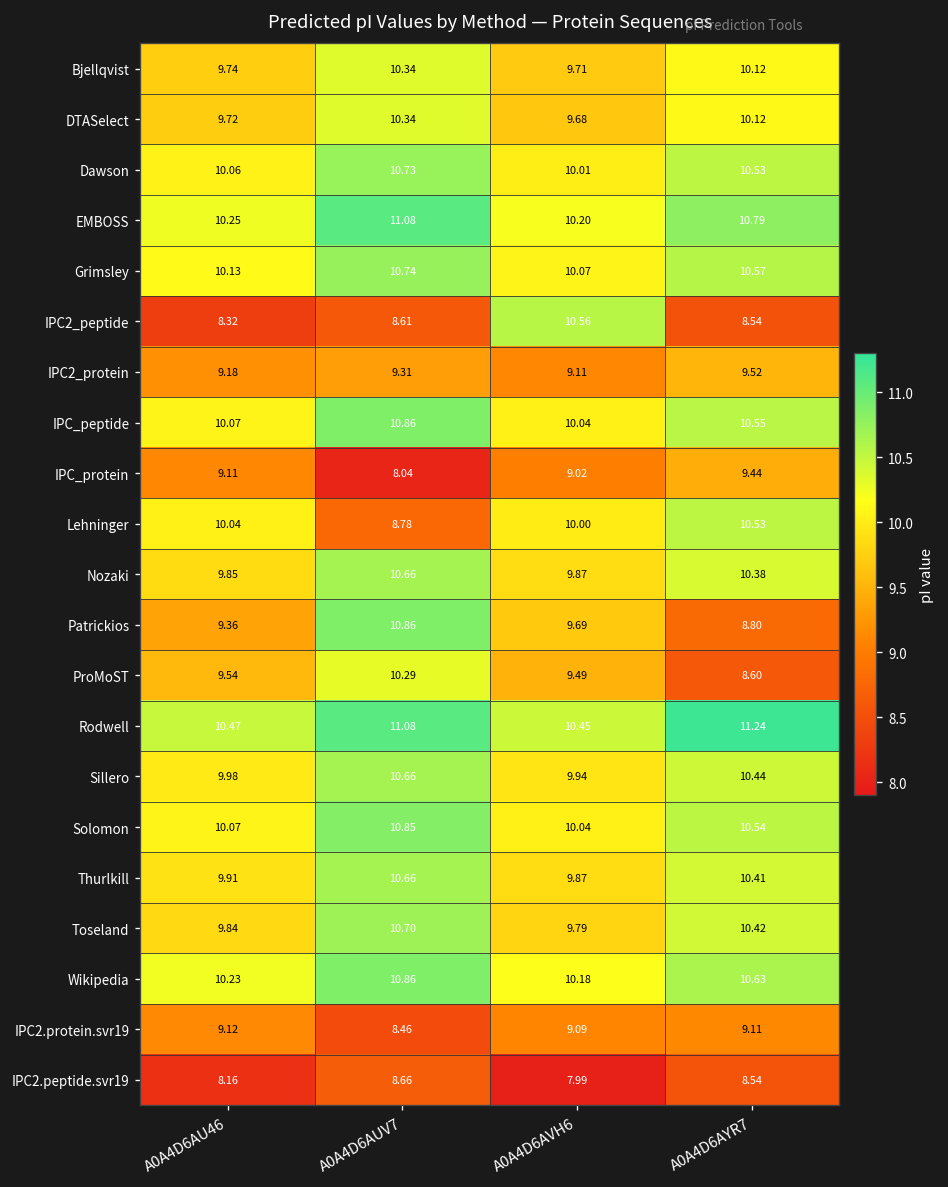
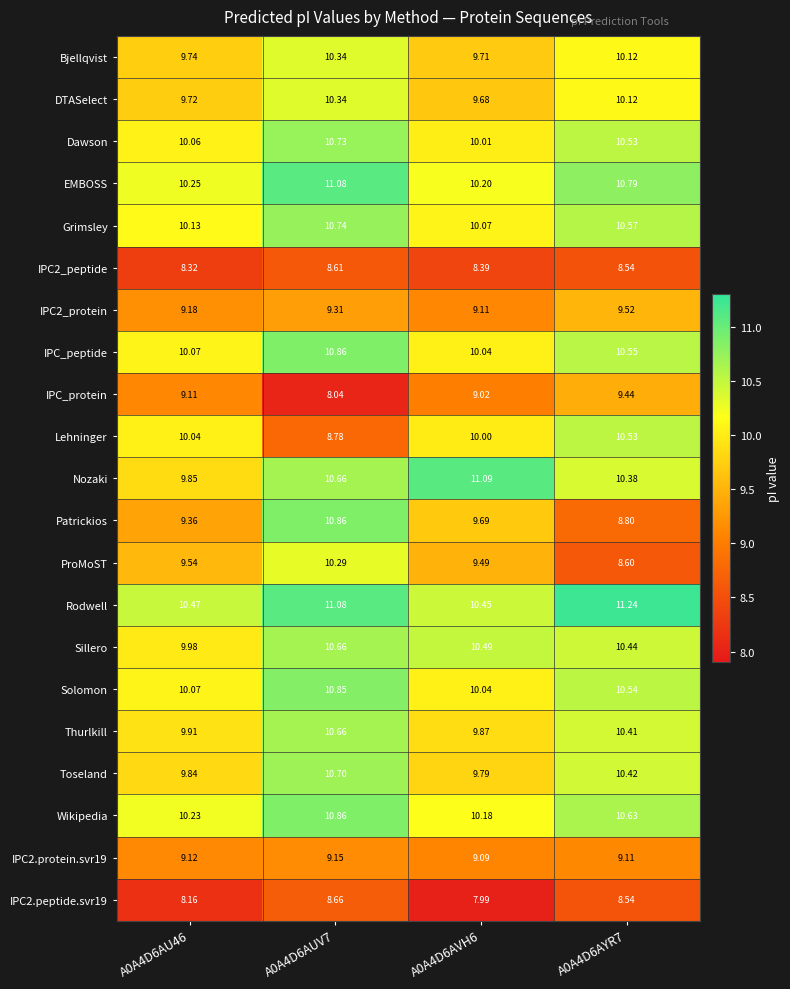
IPC2_peptide, A0A4D6AVH6: 10.56 -> 8.39
Nozaki, A0A4D6AVH6: 9.87 -> 11.09
Sillero, A0A4D6AVH6: 9.94 -> 10.49
IPC2.protein.svr19, A0A4D6AUV7: 8.46 -> 9.15
